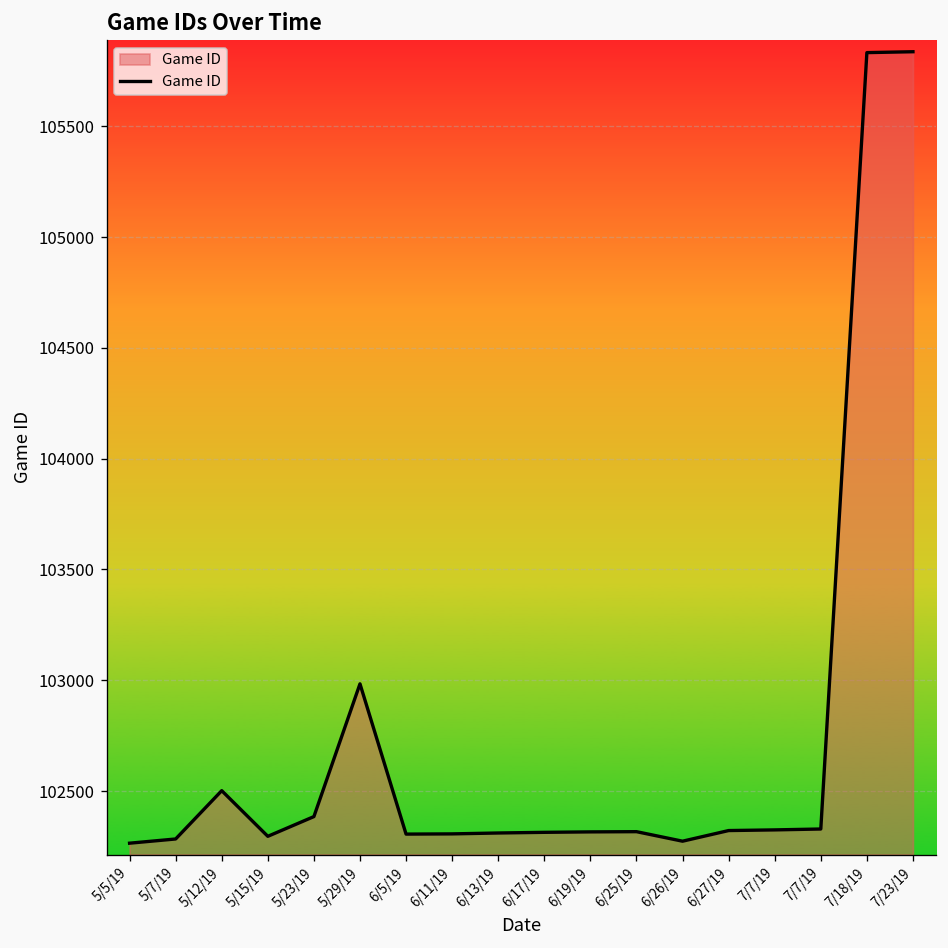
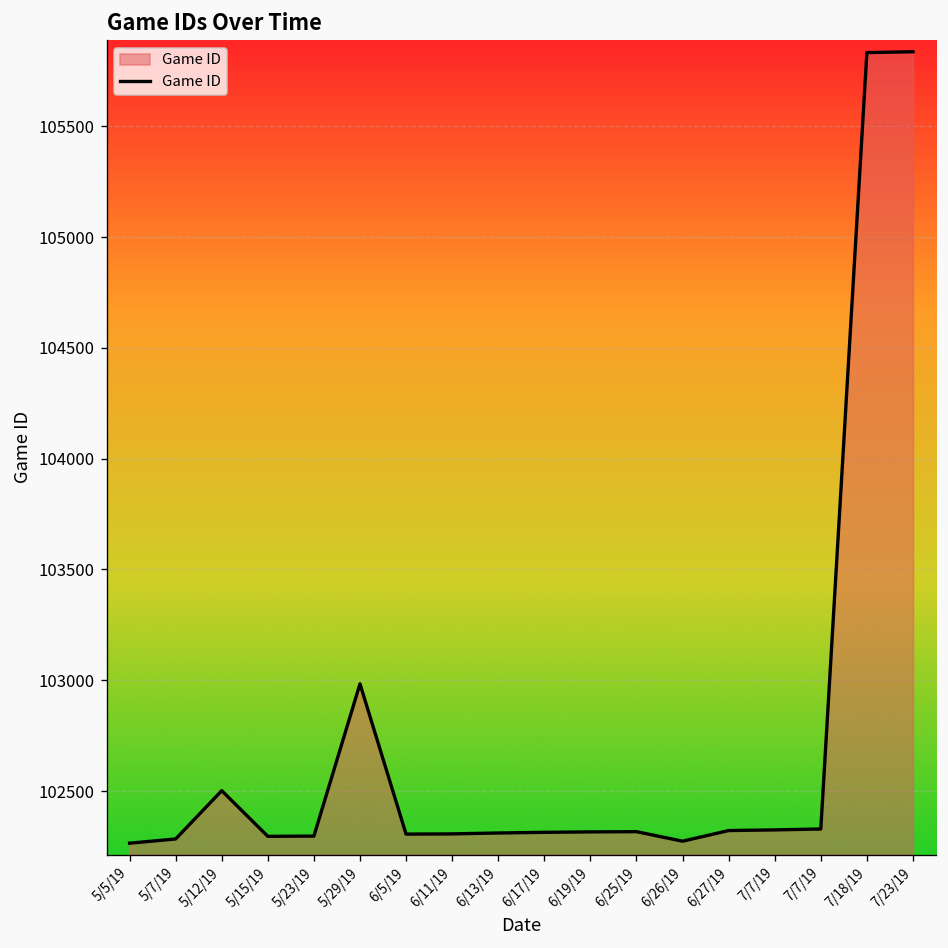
5/23/19: 102390 -> 102300
